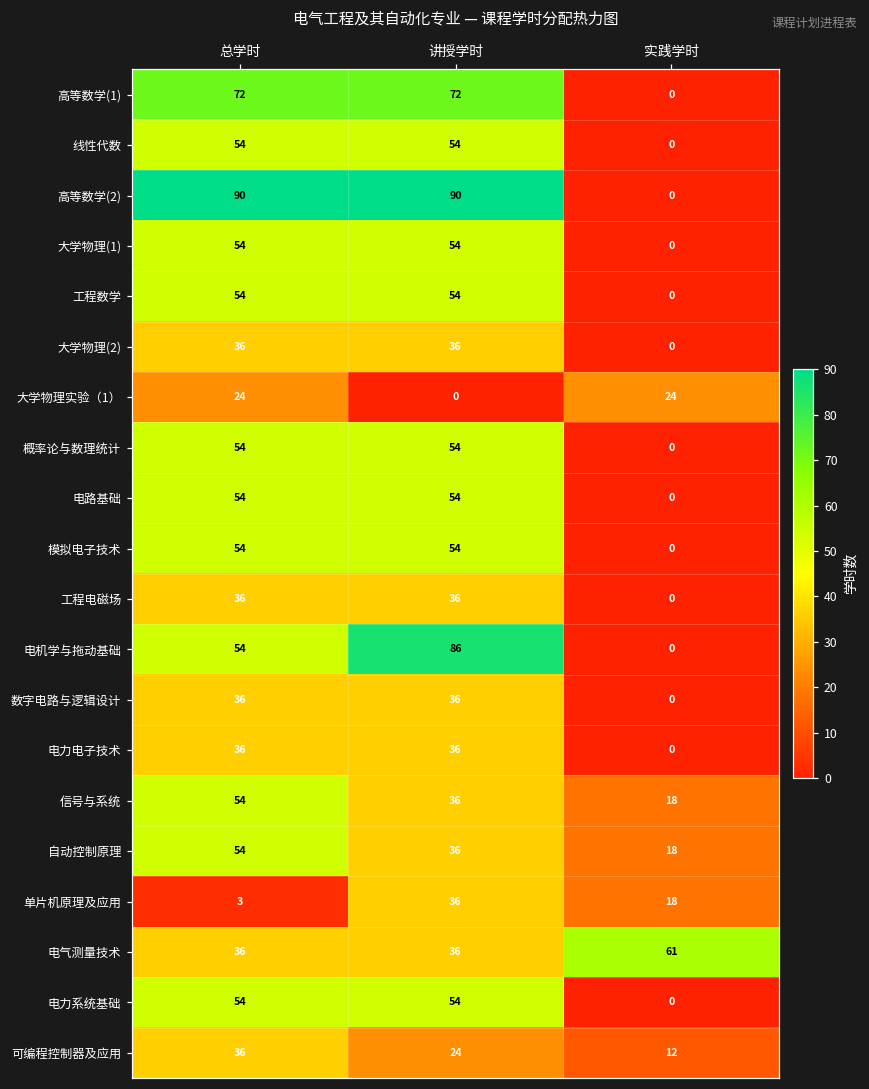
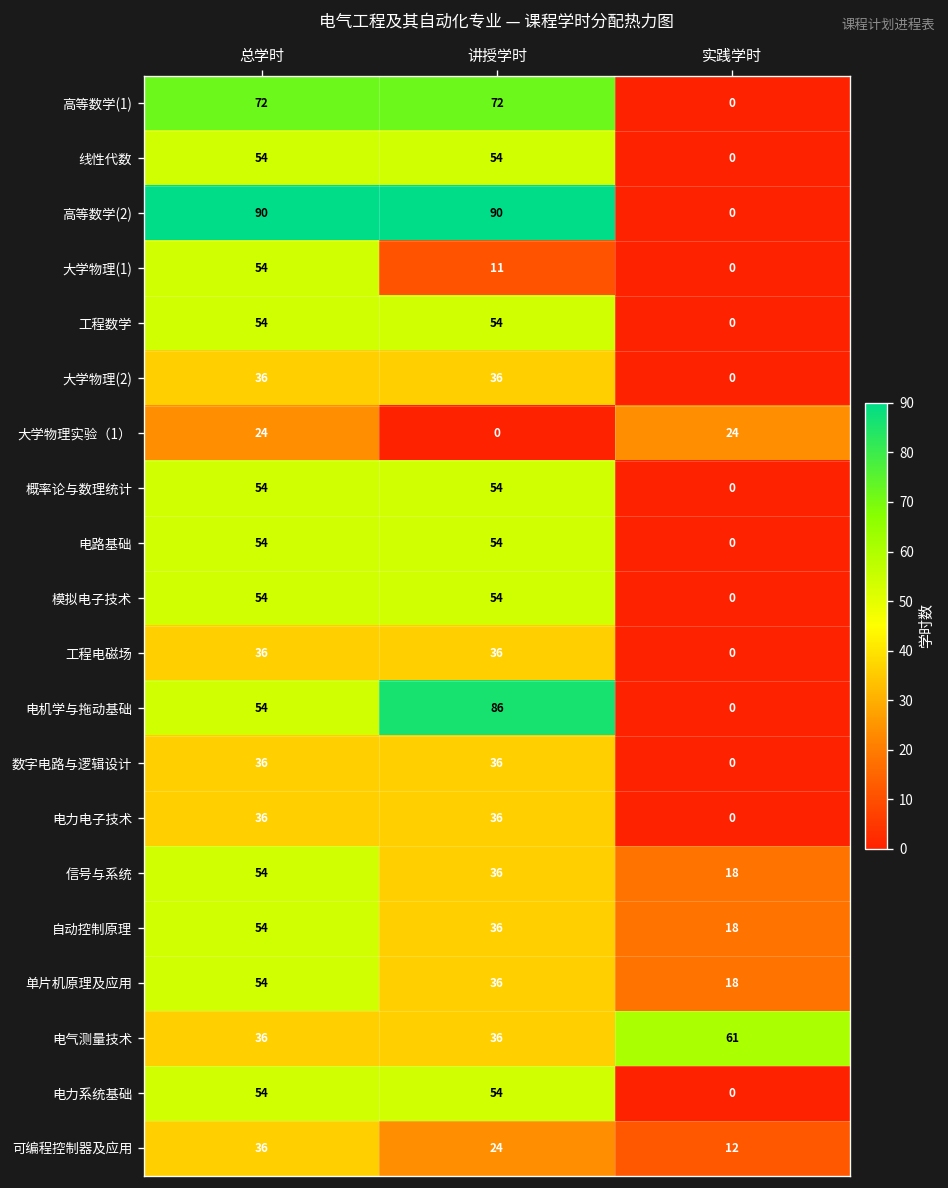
大学物理(1), 讲授学时: 54 -> 11
单片机原理及应用, 总学时: 3 -> 54
